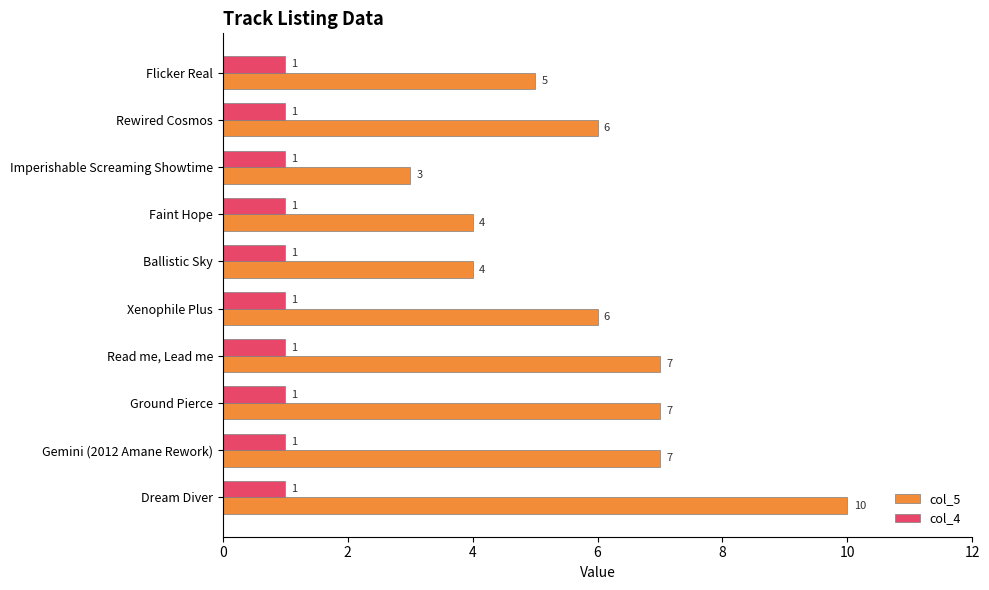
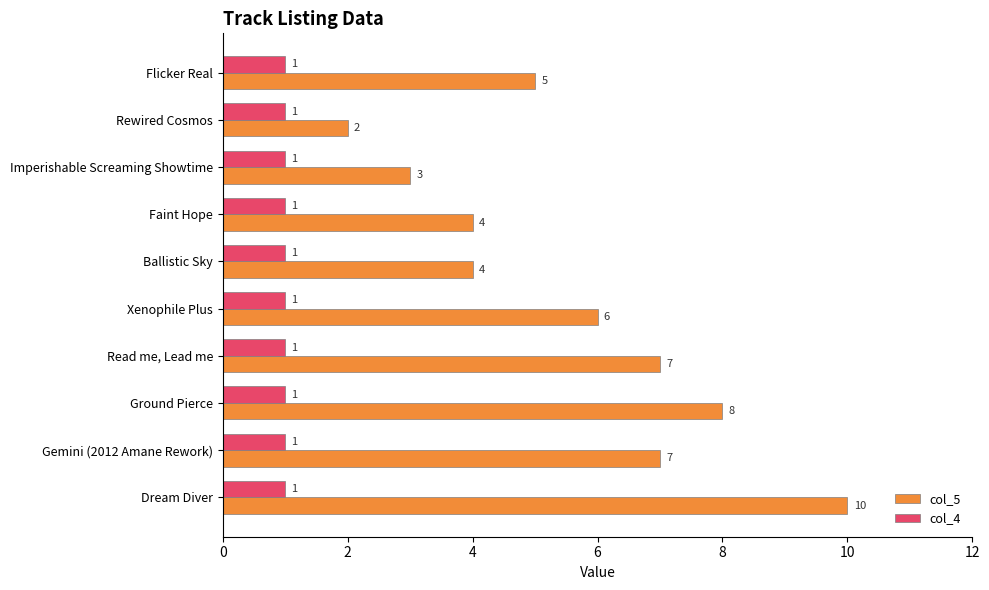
col_5, Rewired Cosmos: 6 -> 2
col_5, Ground Pierce: 7 -> 8
